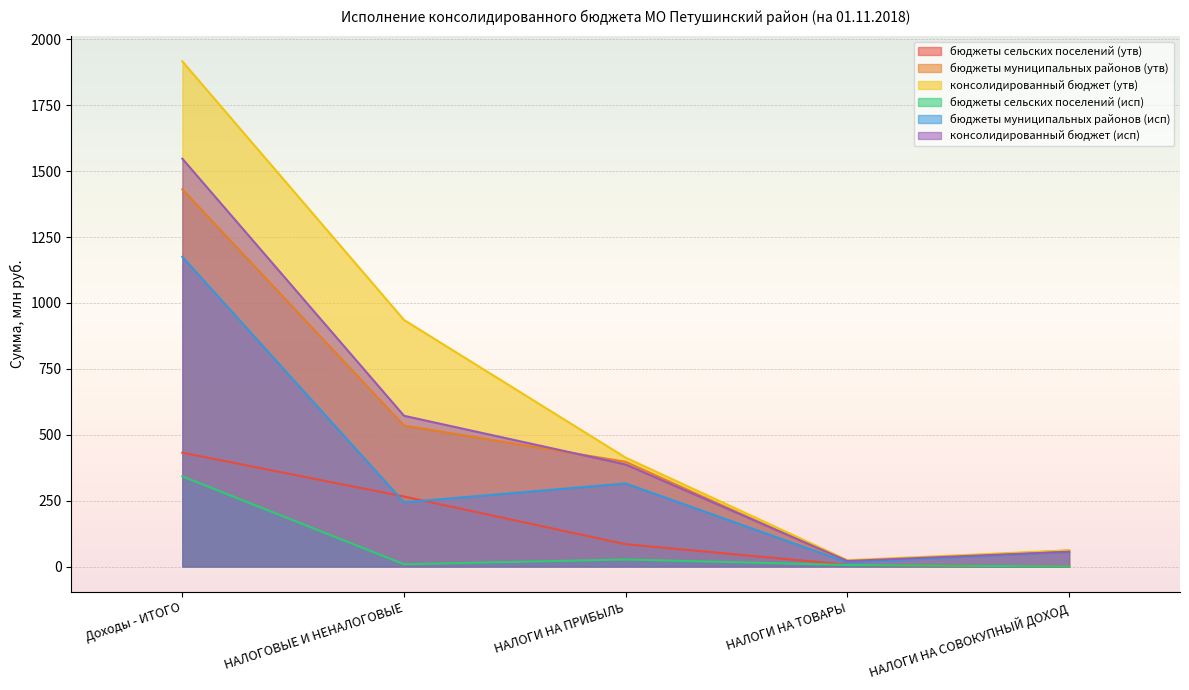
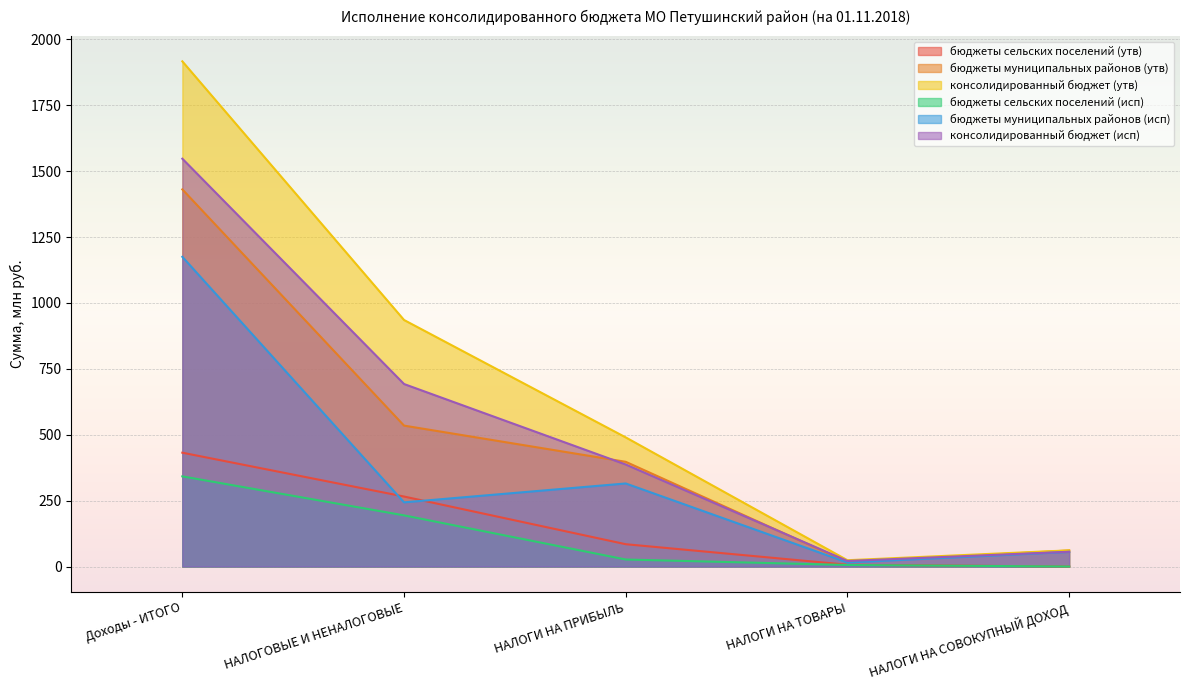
бюджеты сельских поселений (исп), НАЛОГОВЫЕ И НЕНАЛОГОВЫЕ: 10 -> 190
консолидированный бюджет (исп), НАЛОГОВЫЕ И НЕНАЛОГОВЫЕ: 570 -> 690
консолидированный бюджет (утв), НАЛОГИ НА ПРИБЫЛЬ: 410 -> 490
